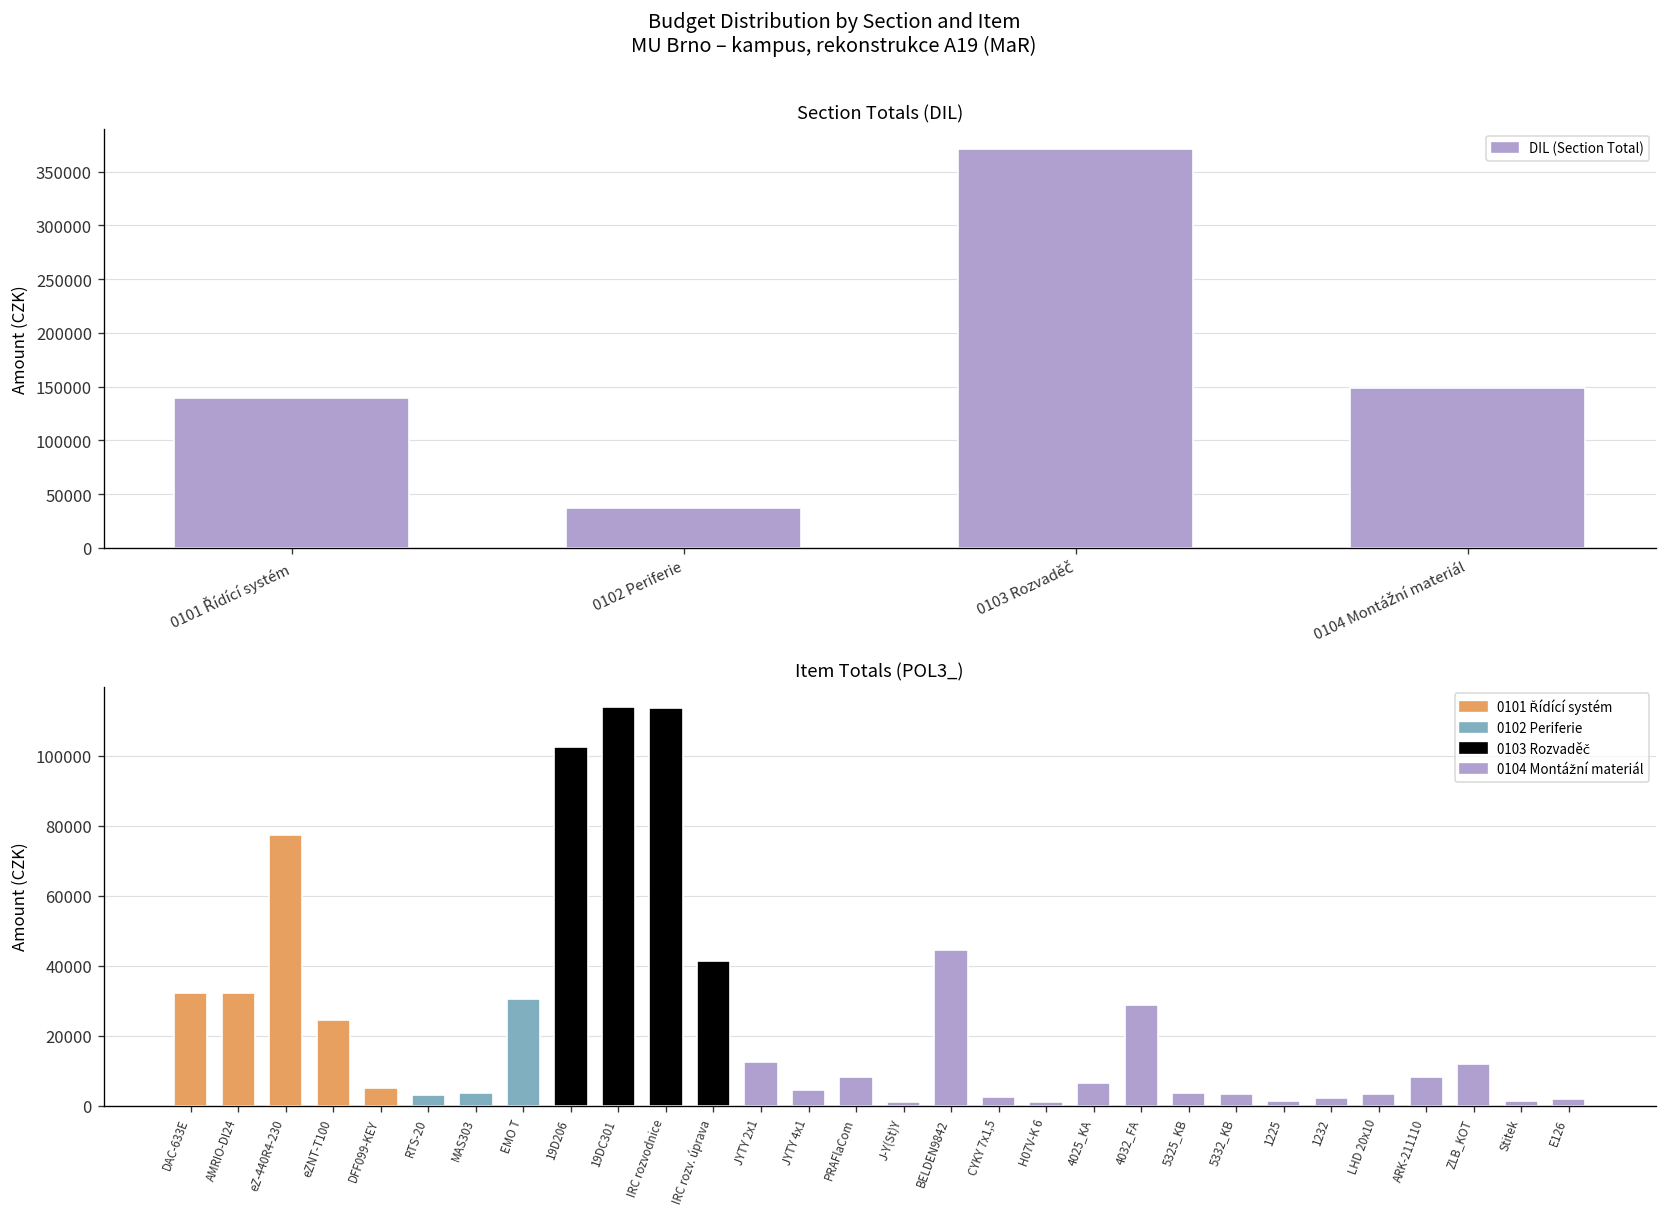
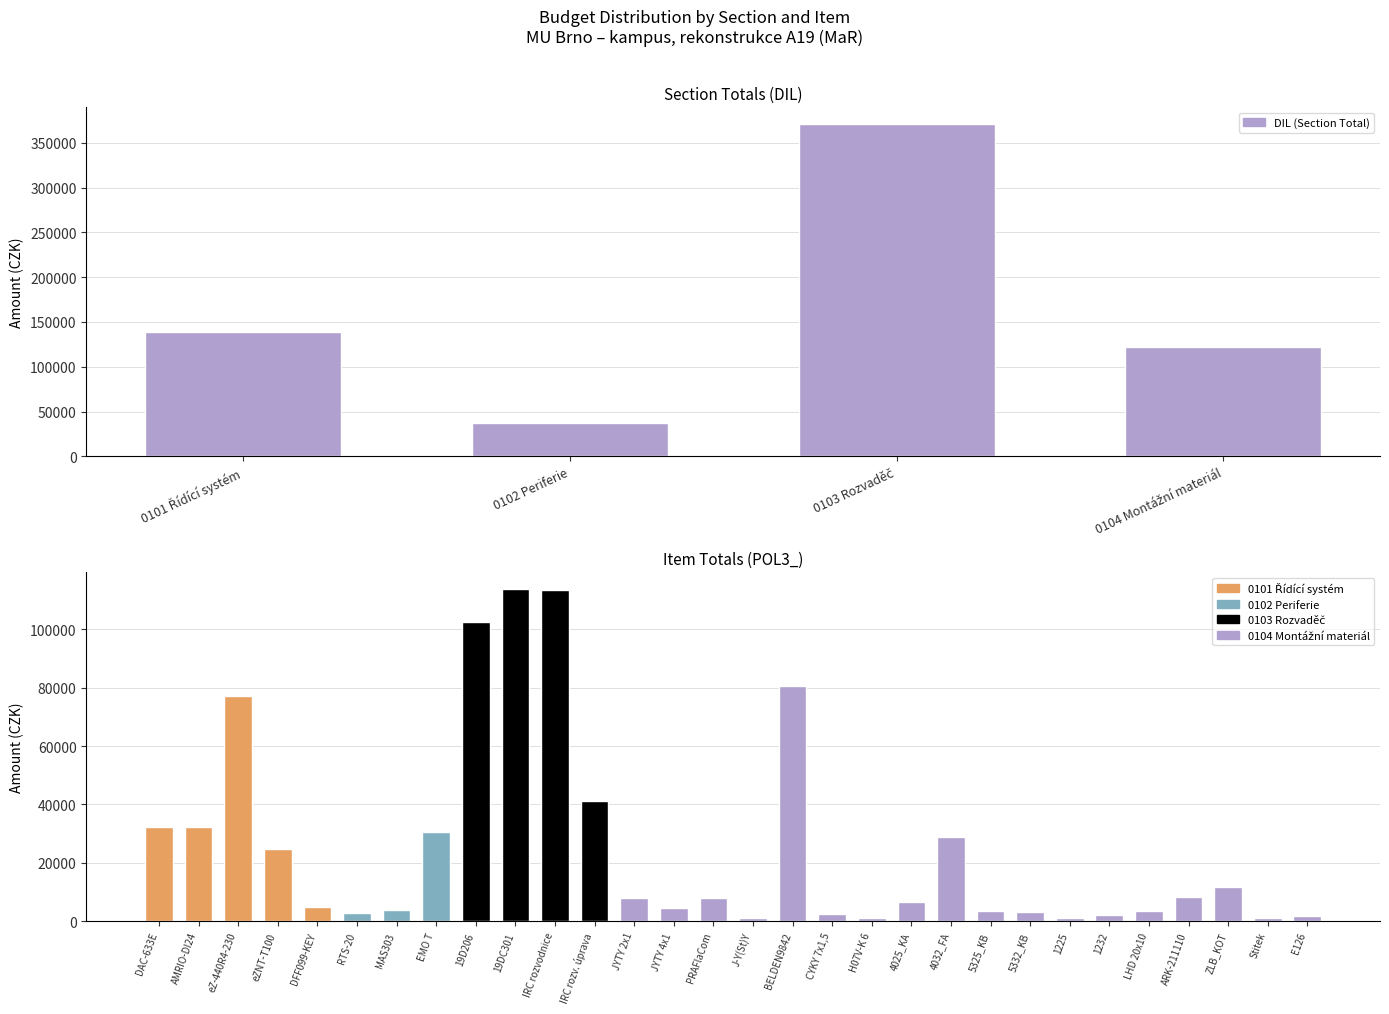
Section Totals (DIL), 0104 Montážní materiál: 150000 -> 120000
Item Totals (POL3_), JYTY 2x1: 13000 -> 8000
Item Totals (POL3_), BELDEN9842: 44000 -> 81000
